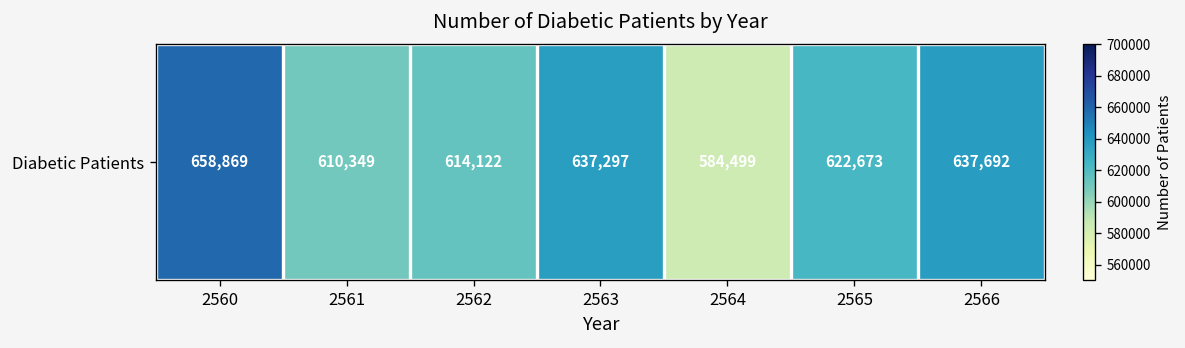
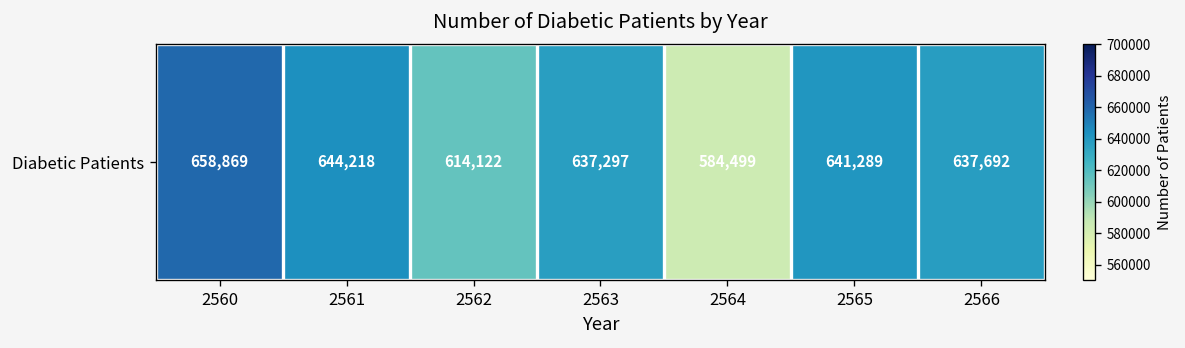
Diabetic Patients, 2561: 610,349 -> 644,218
Diabetic Patients, 2565: 622,673 -> 641,289
